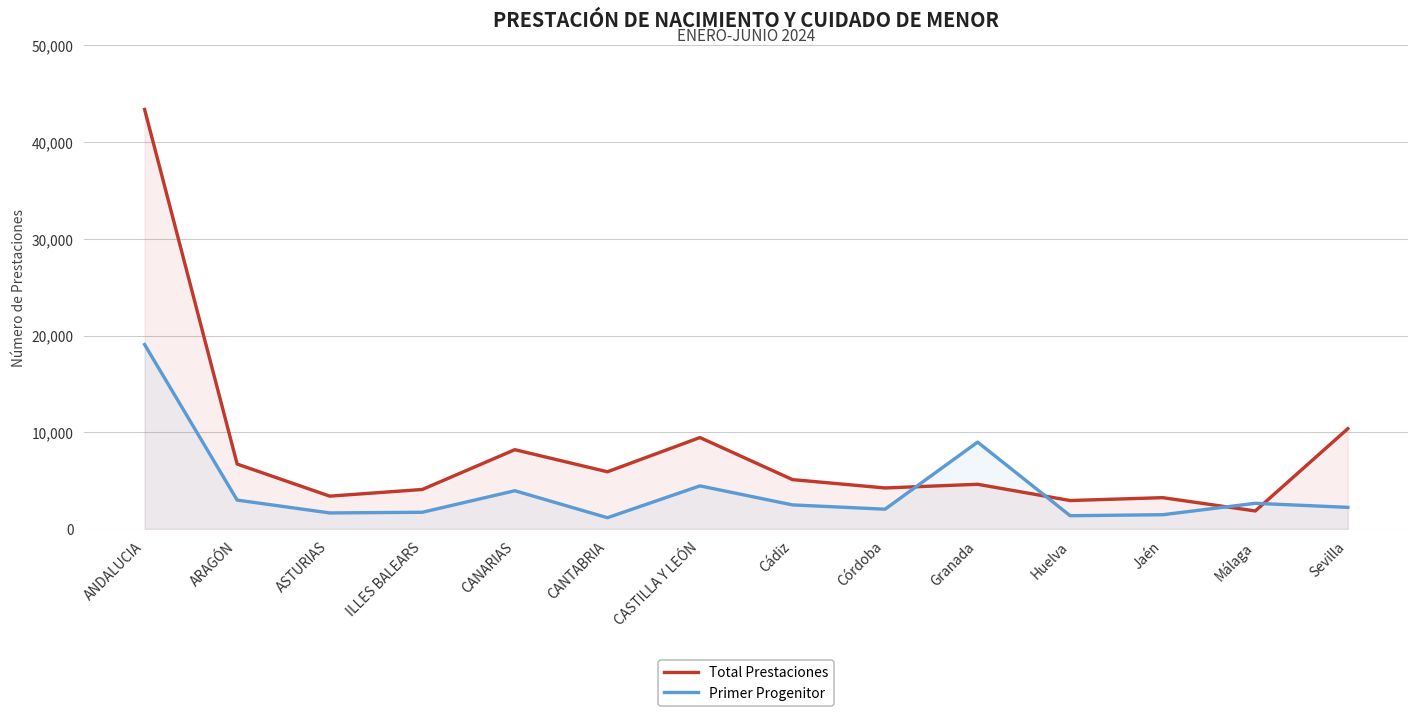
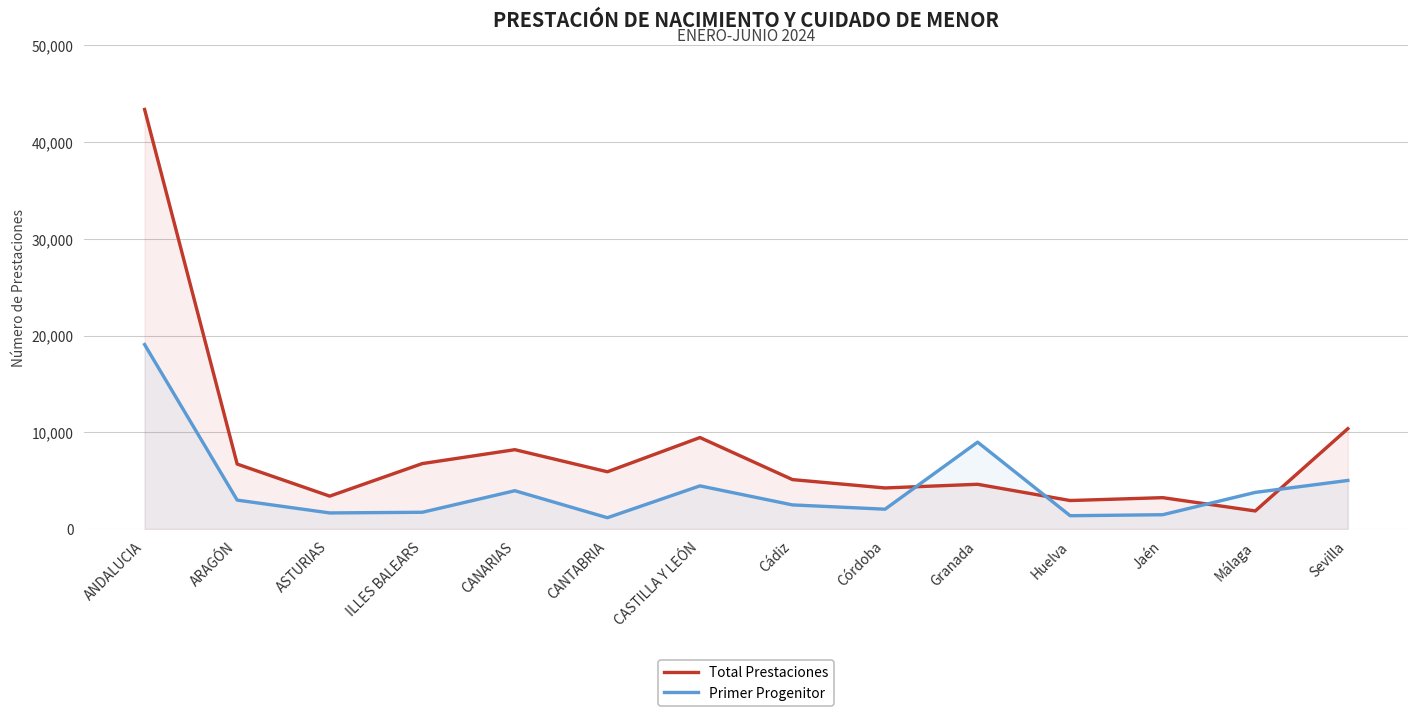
Total Prestaciones, ILLES BALEARS: 4,000 -> 7,000
Primer Progenitor, Málaga: 3,000 -> 4,000
Primer Progenitor, Sevilla: 2,000 -> 5,000
